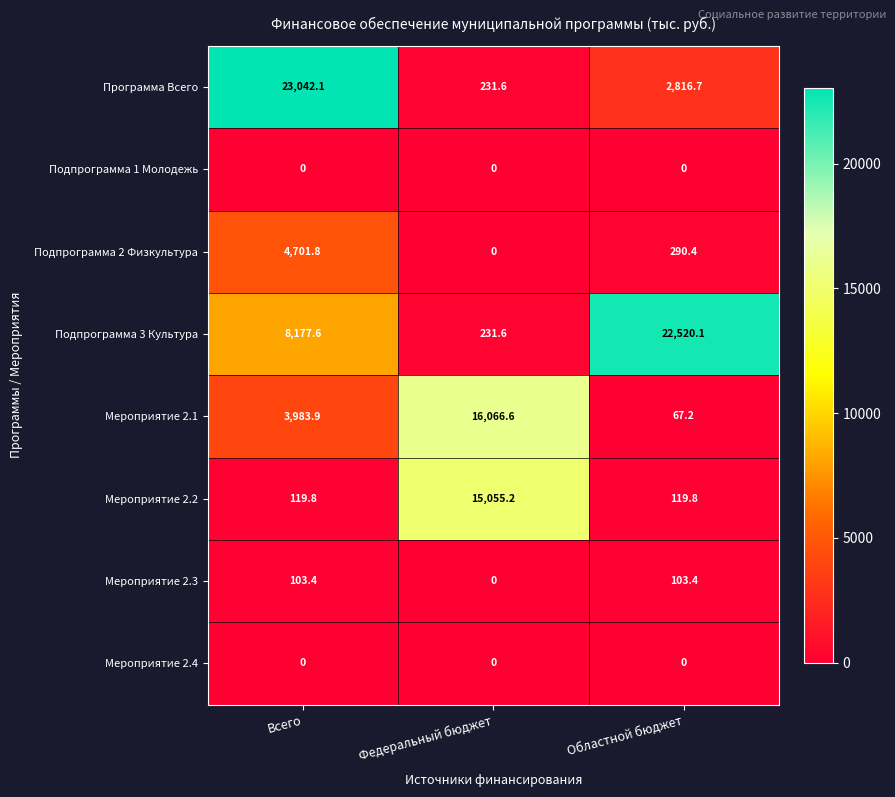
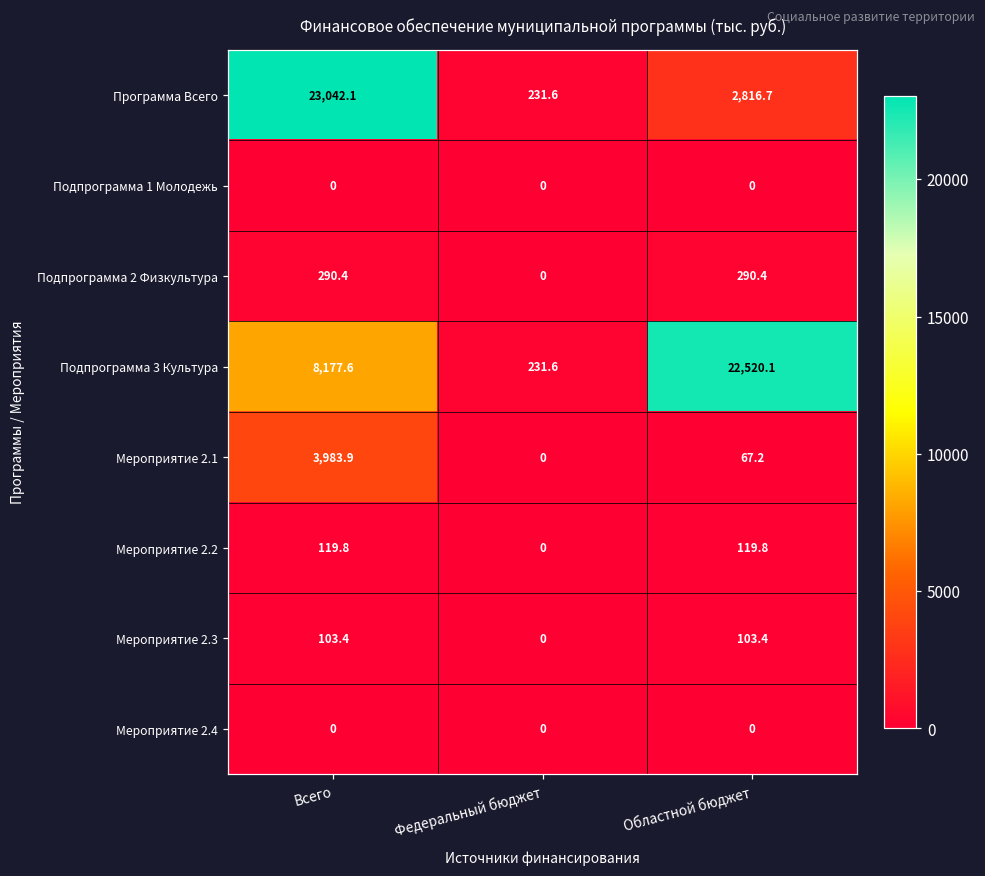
Подпрограмма 2 Физкультура, Всего: 4,701.8 -> 290.4
Мероприятие 2.1, Федеральный бюджет: 16,066.6 -> 0
Мероприятие 2.2, Федеральный бюджет: 15,055.2 -> 0
